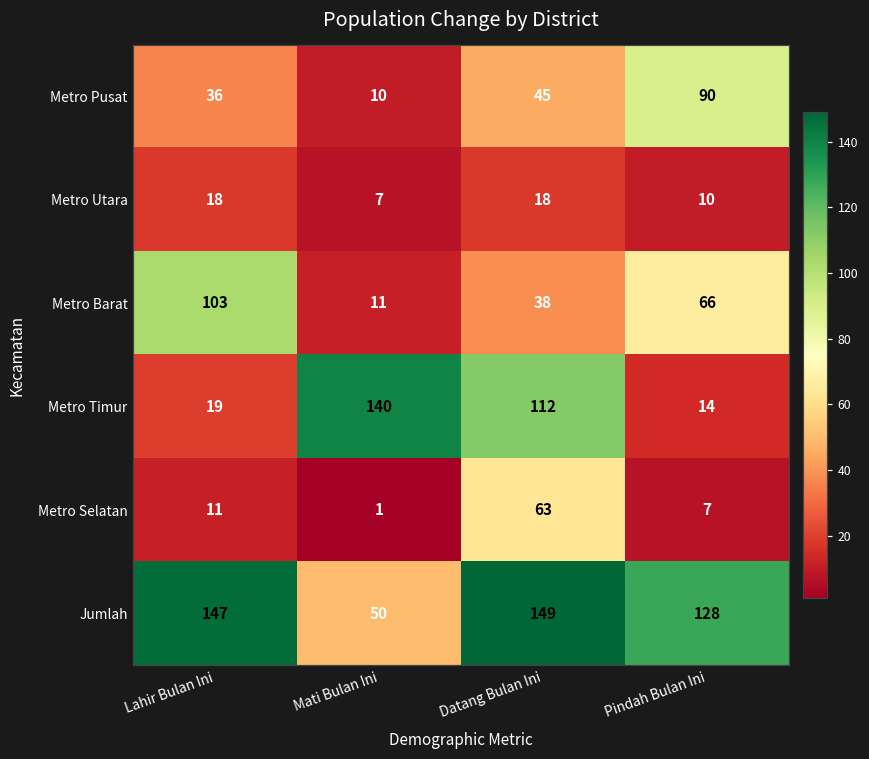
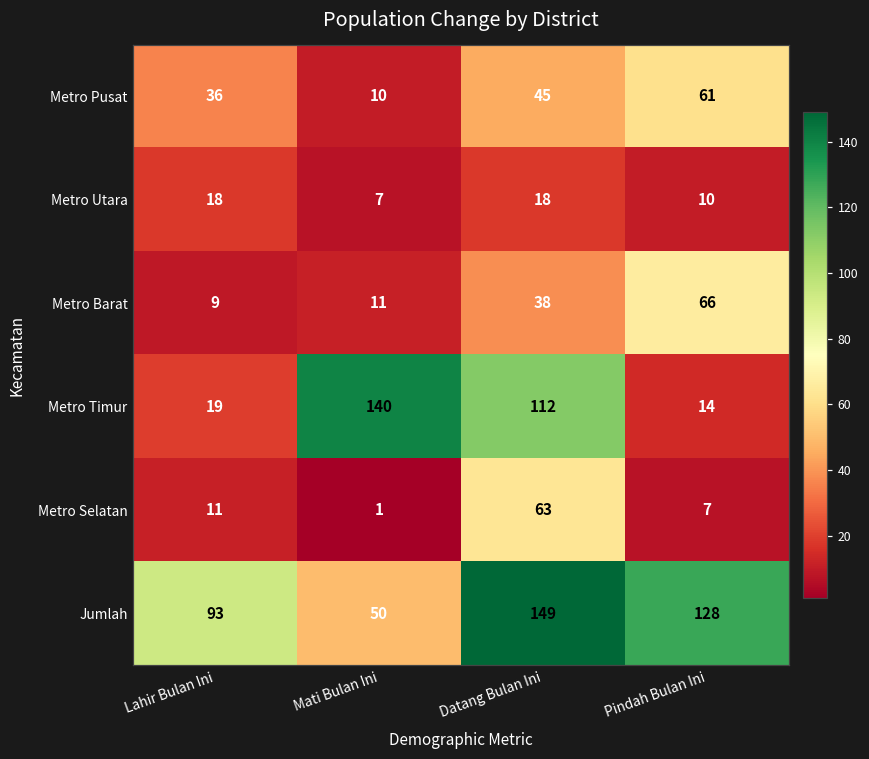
Metro Pusat, Pindah Bulan Ini: 90 -> 61
Metro Barat, Lahir Bulan Ini: 103 -> 9
Jumlah, Lahir Bulan Ini: 147 -> 93
